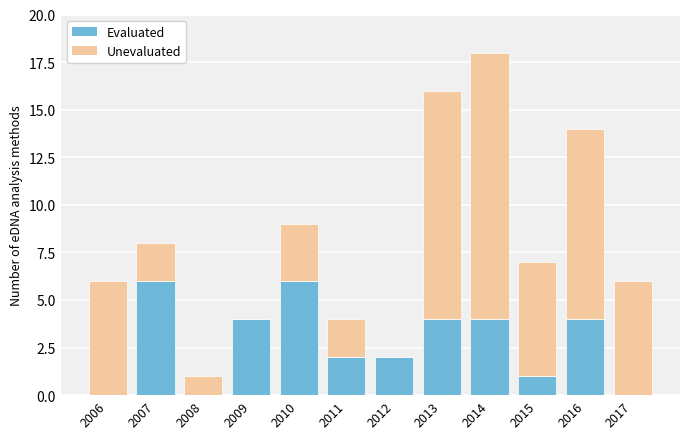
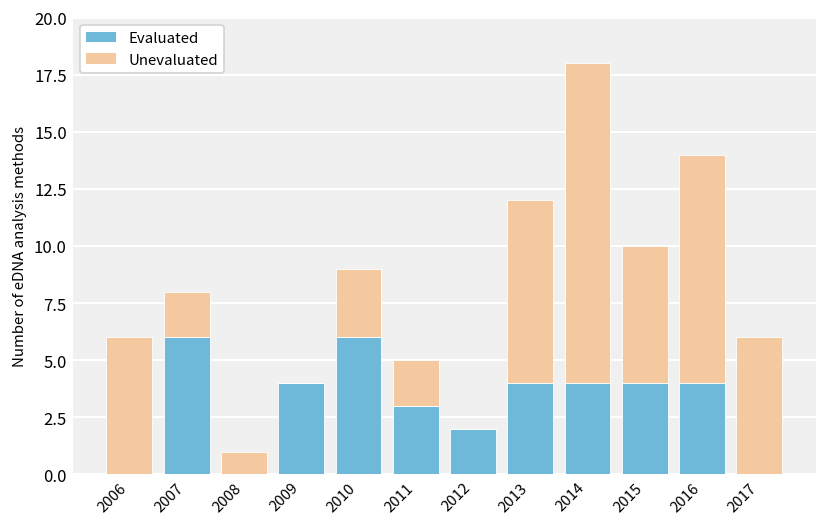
Evaluated, 2011: 2 -> 3
Unevaluated, 2013: 12 -> 8
Evaluated, 2015: 1 -> 4
